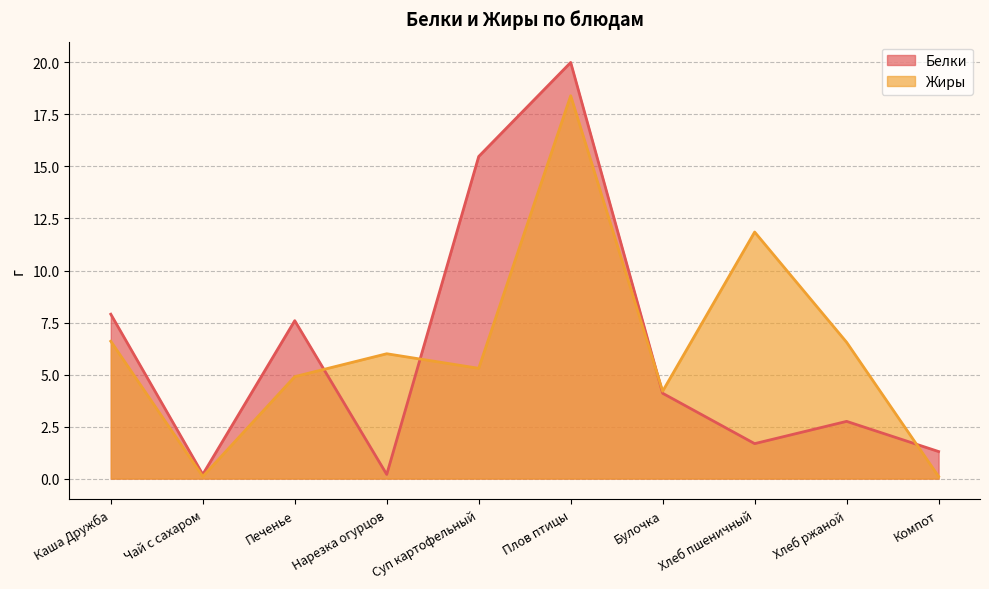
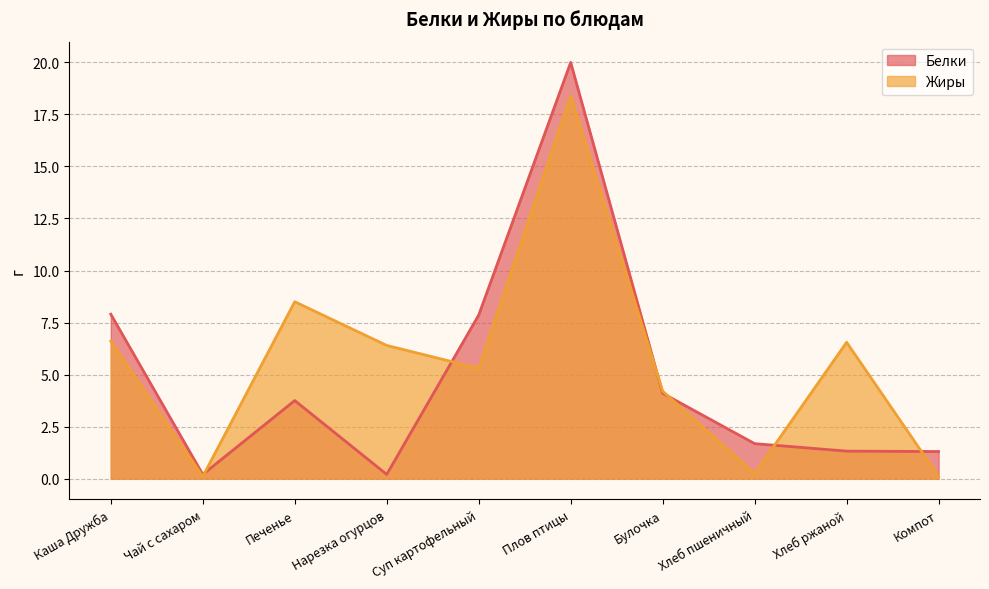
Белки, Печенье: 7.6 -> 3.8
Жиры, Печенье: 4.9 -> 8.5
Жиры, Нарезка огурцов: 6.0 -> 6.4
Белки, Суп картофельный: 15.5 -> 7.9
Жиры, Хлеб пшеничный: 11.9 -> 0.2
Белки, Хлеб ржаной: 2.8 -> 1.3
